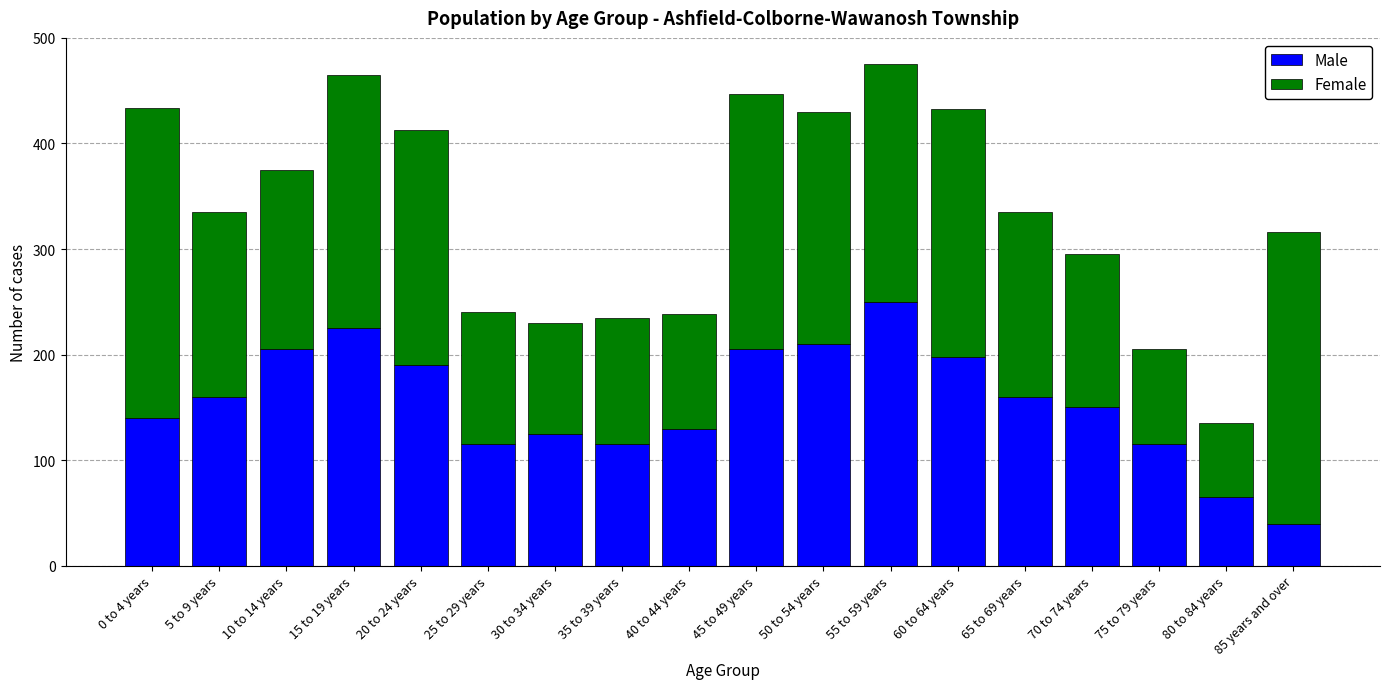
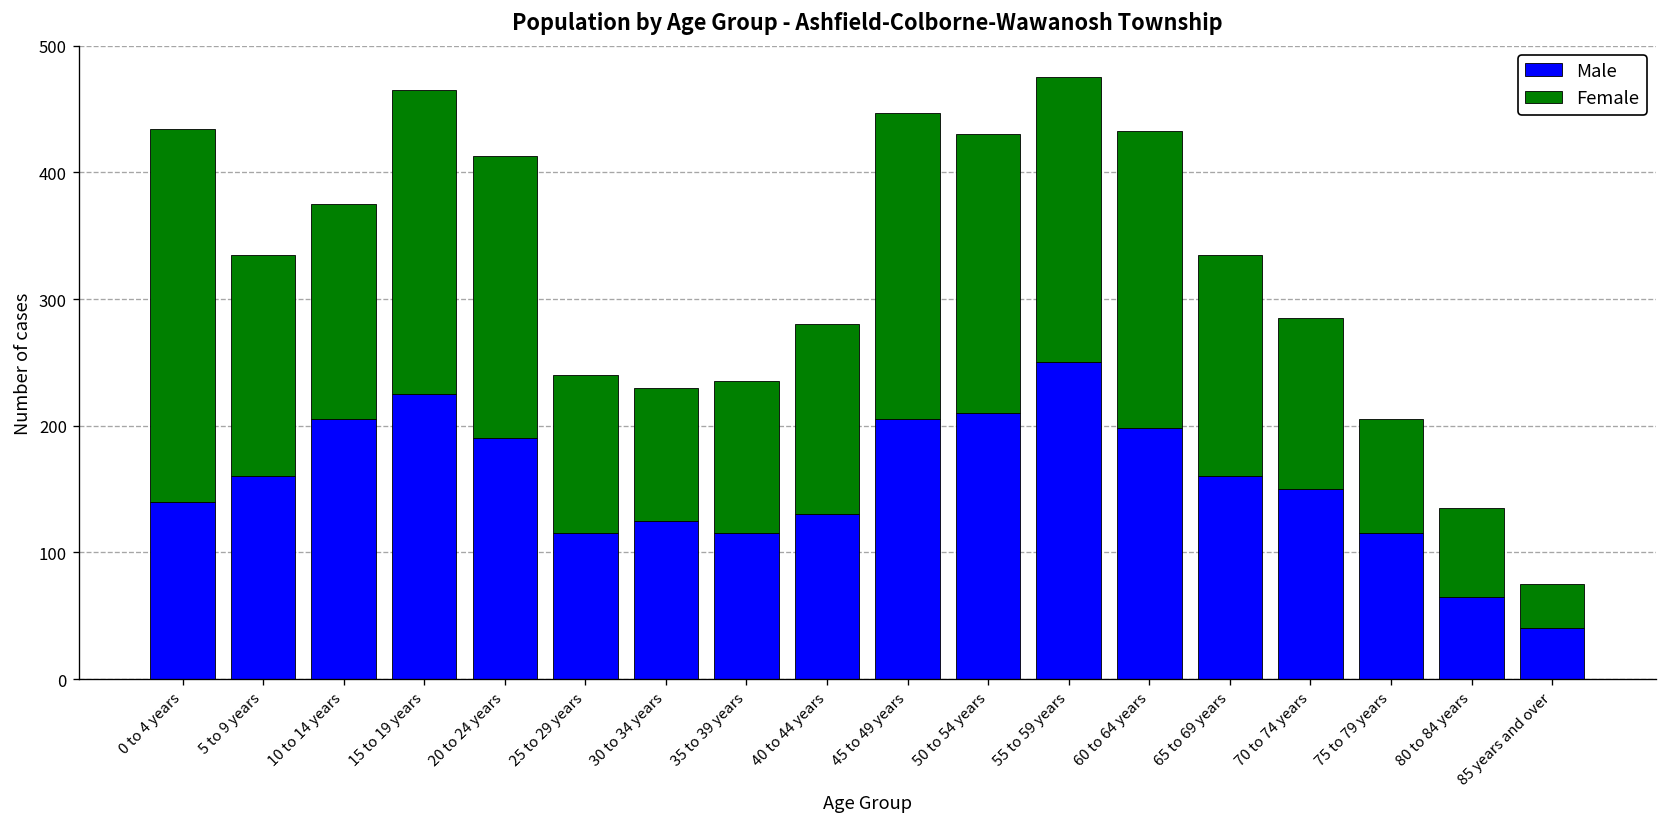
Female, 40 to 44 years: 108 -> 150
Female, 70 to 74 years: 145 -> 135
Female, 85 years and over: 276 -> 35
